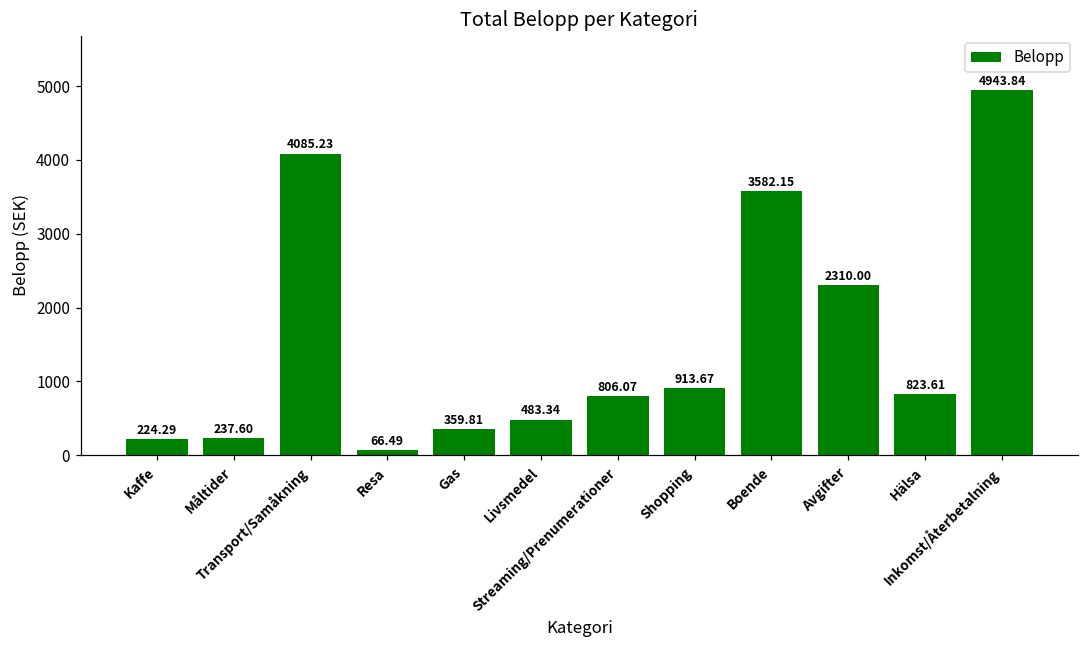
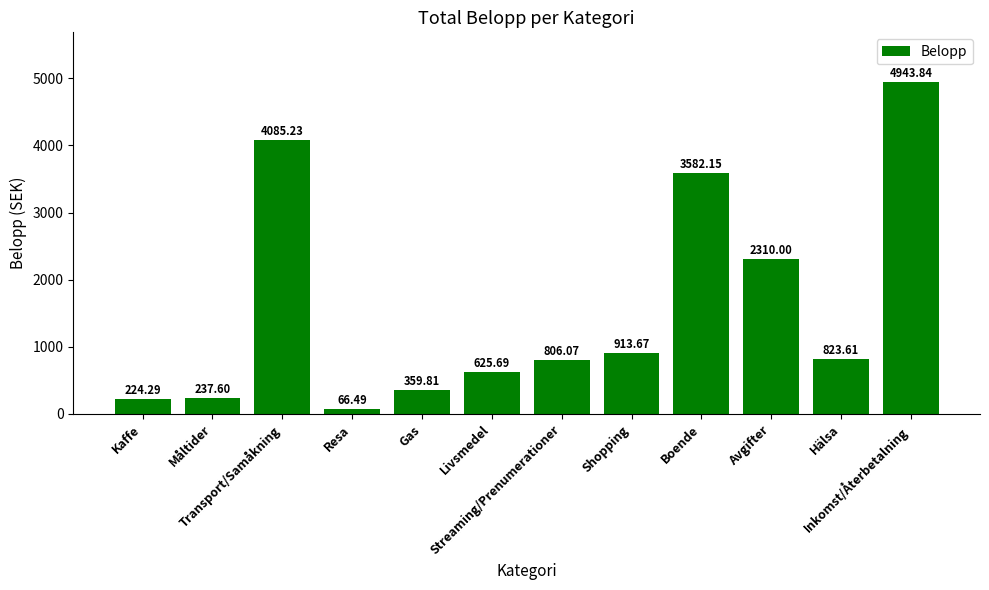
Livsmedel: 483.34 -> 625.69
